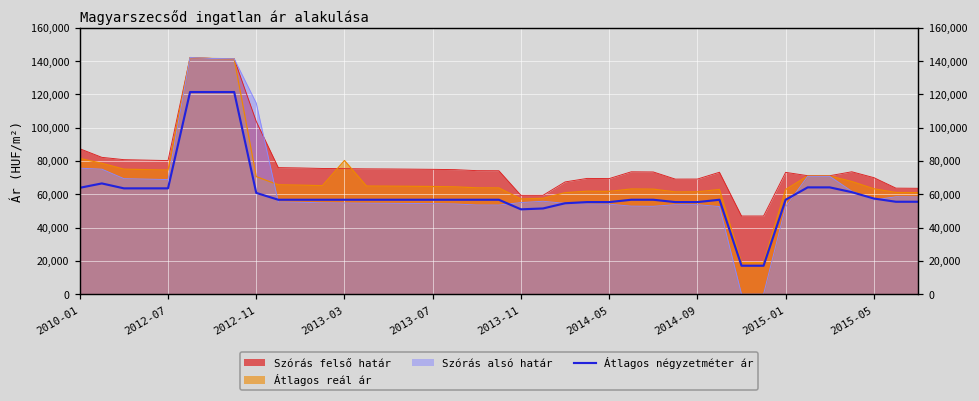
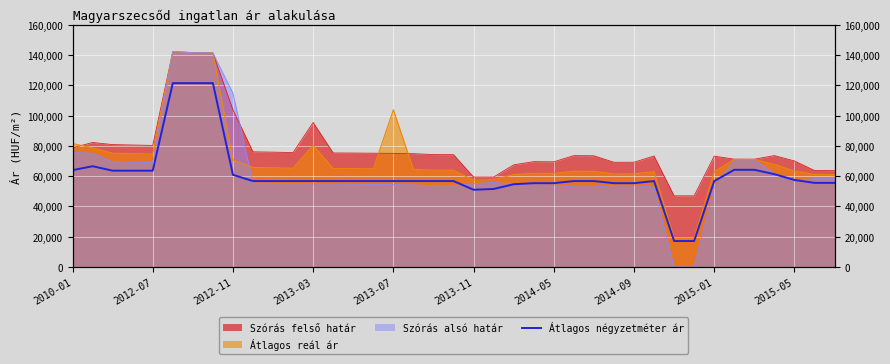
Szórás felső határ, 2010-01: 87,000 -> 79,000
Szórás felső határ, 2013-03: 75,000 -> 95,000
Átlagos reál ár, 2013-07: 65,000 -> 104,000
